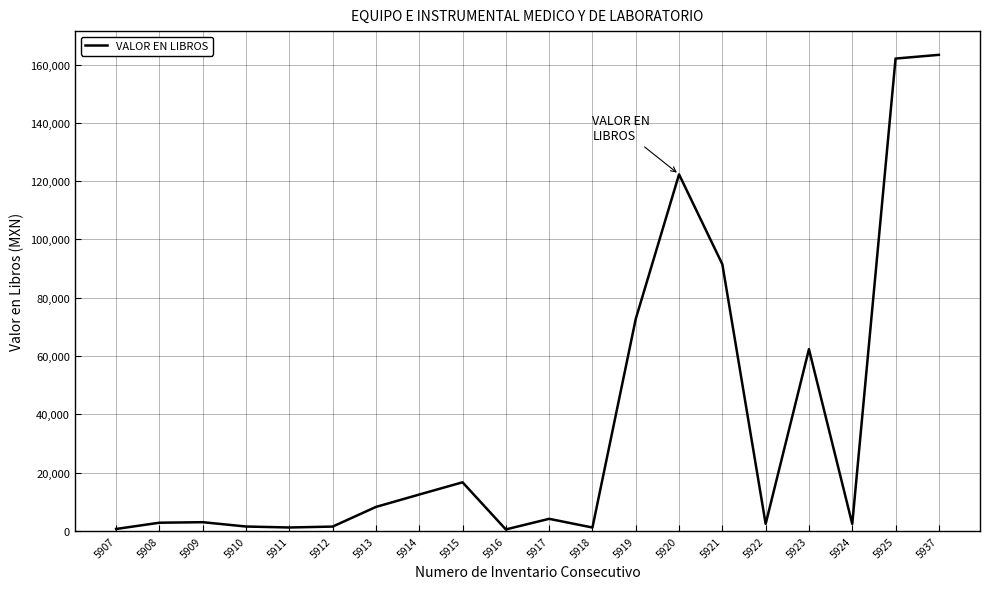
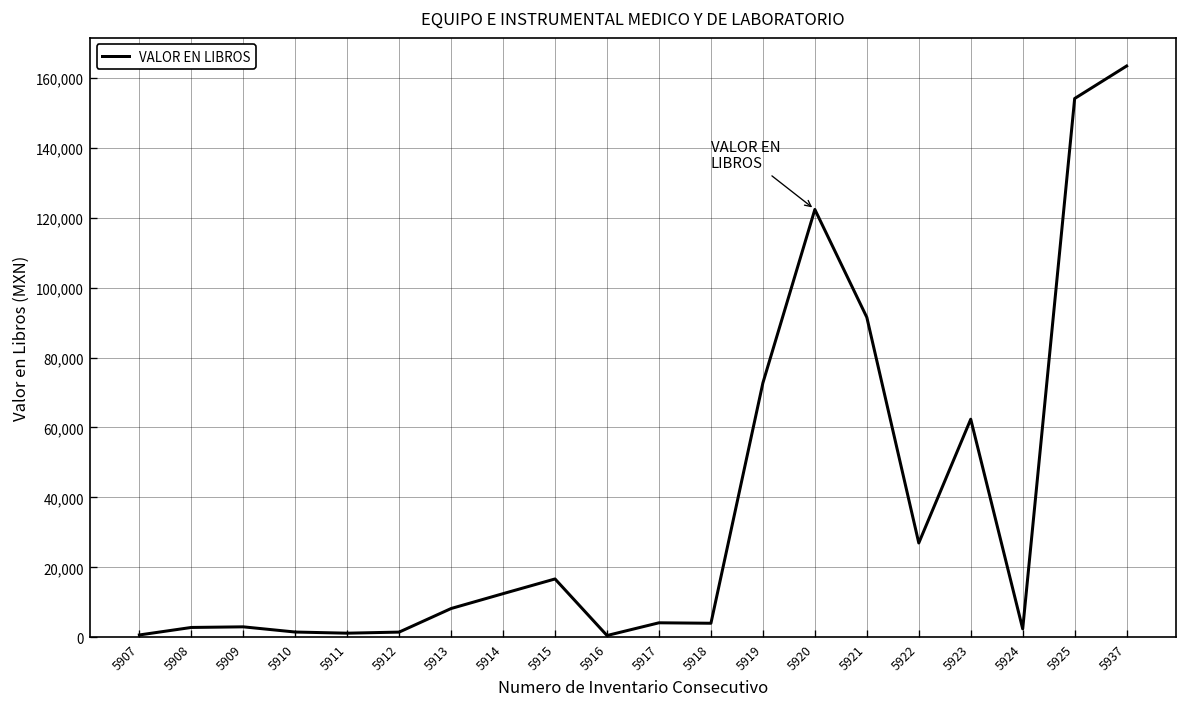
5918: 1,000 -> 4,000
5922: 2,000 -> 27,000
5925: 162,000 -> 154,000
